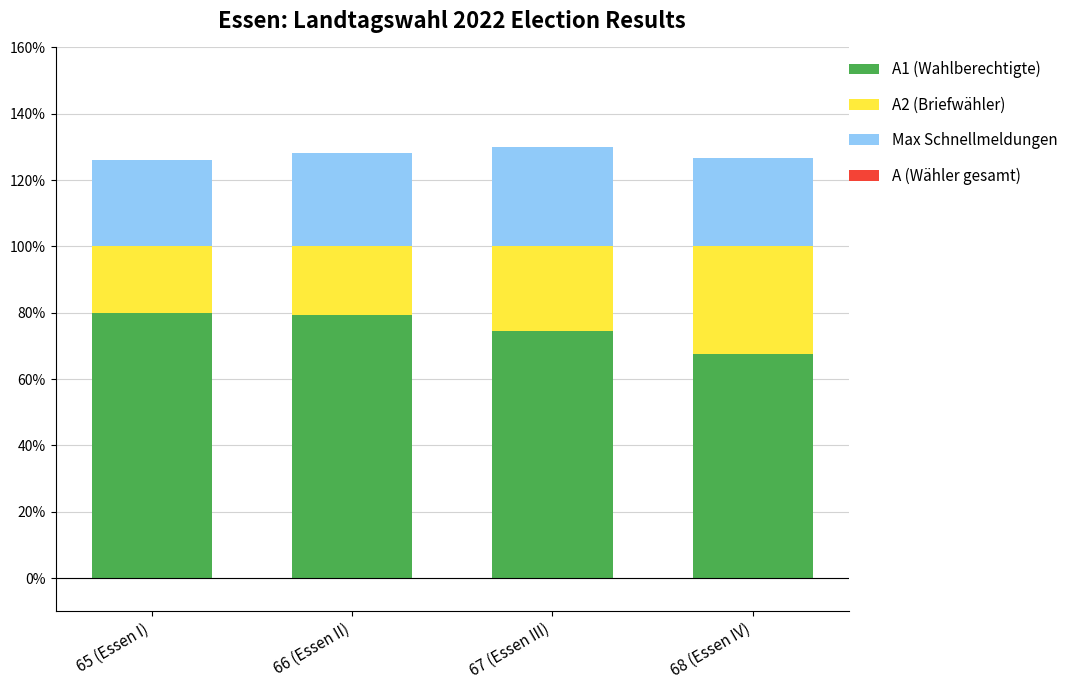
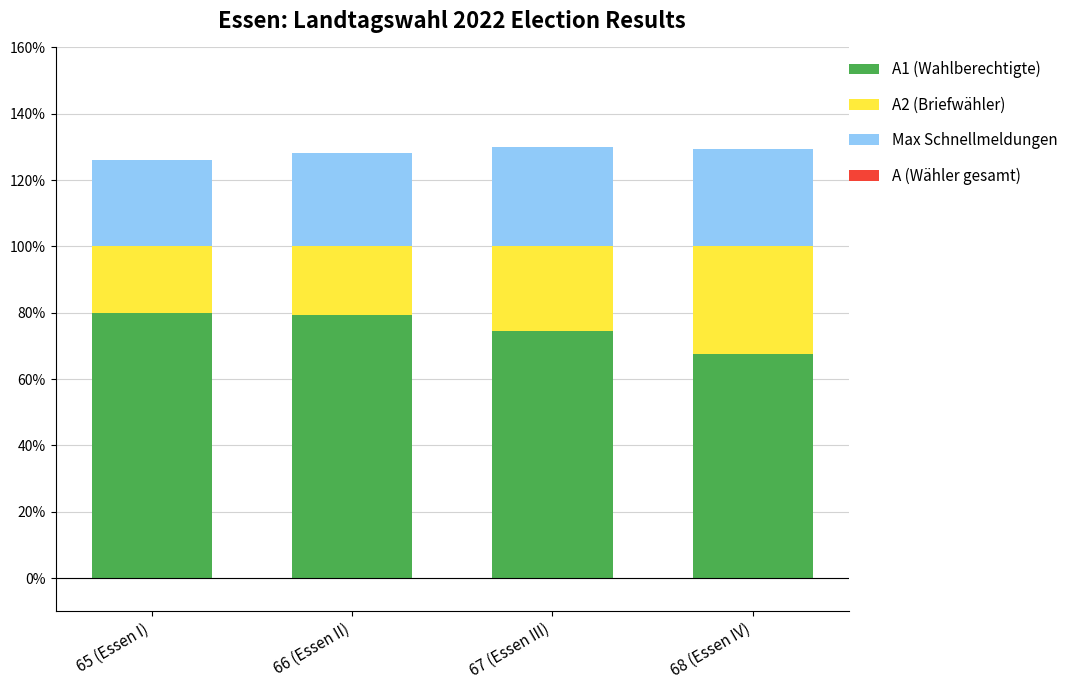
Max Schnellmeldungen, 68 (Essen IV): 27% -> 29%
